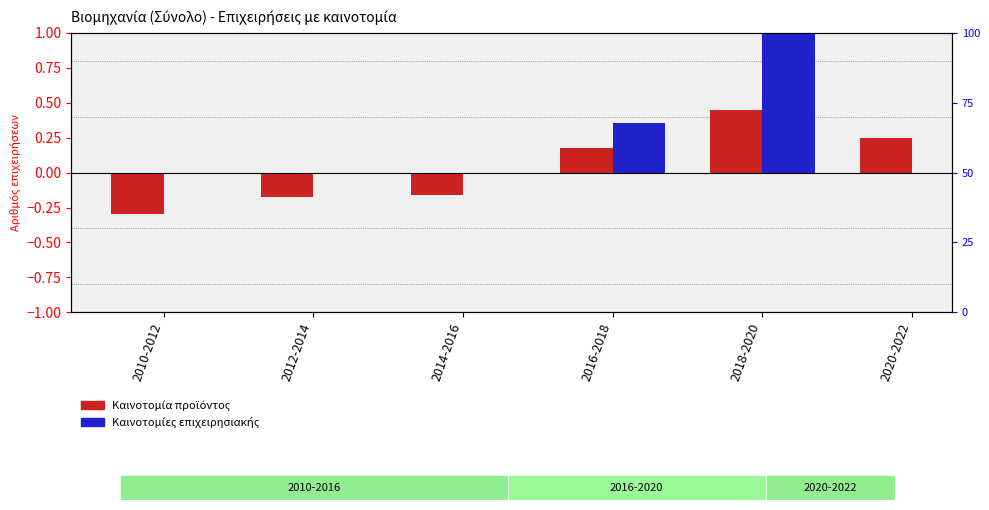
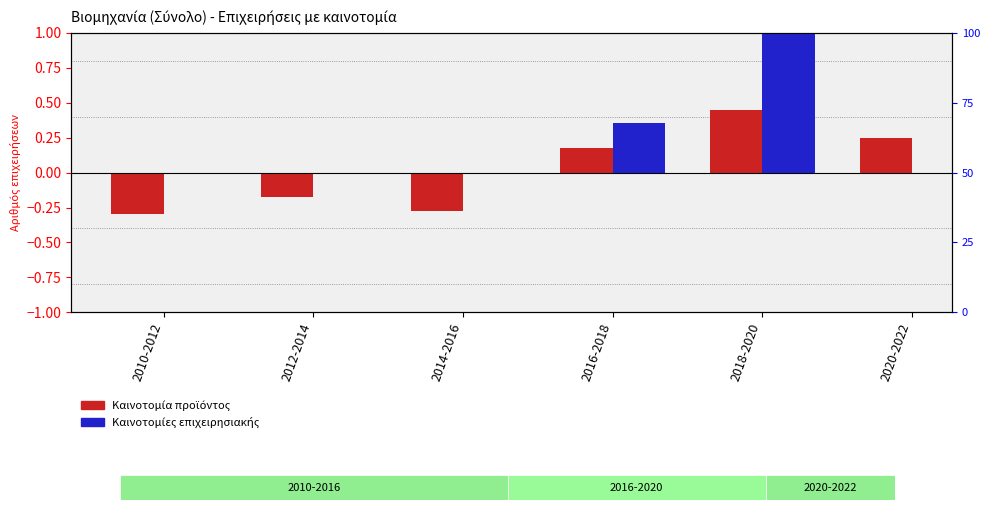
Καινοτομία προϊόντος, 2014-2016: -0.16 -> -0.27
